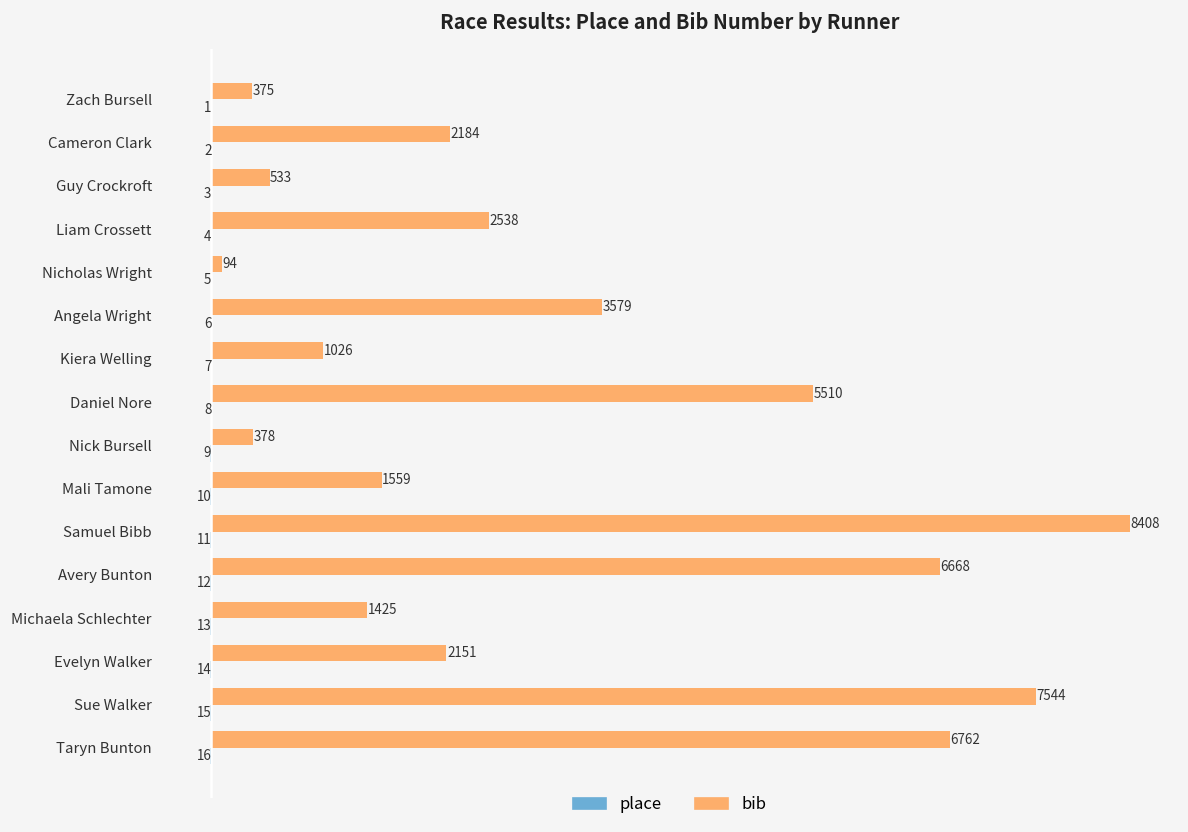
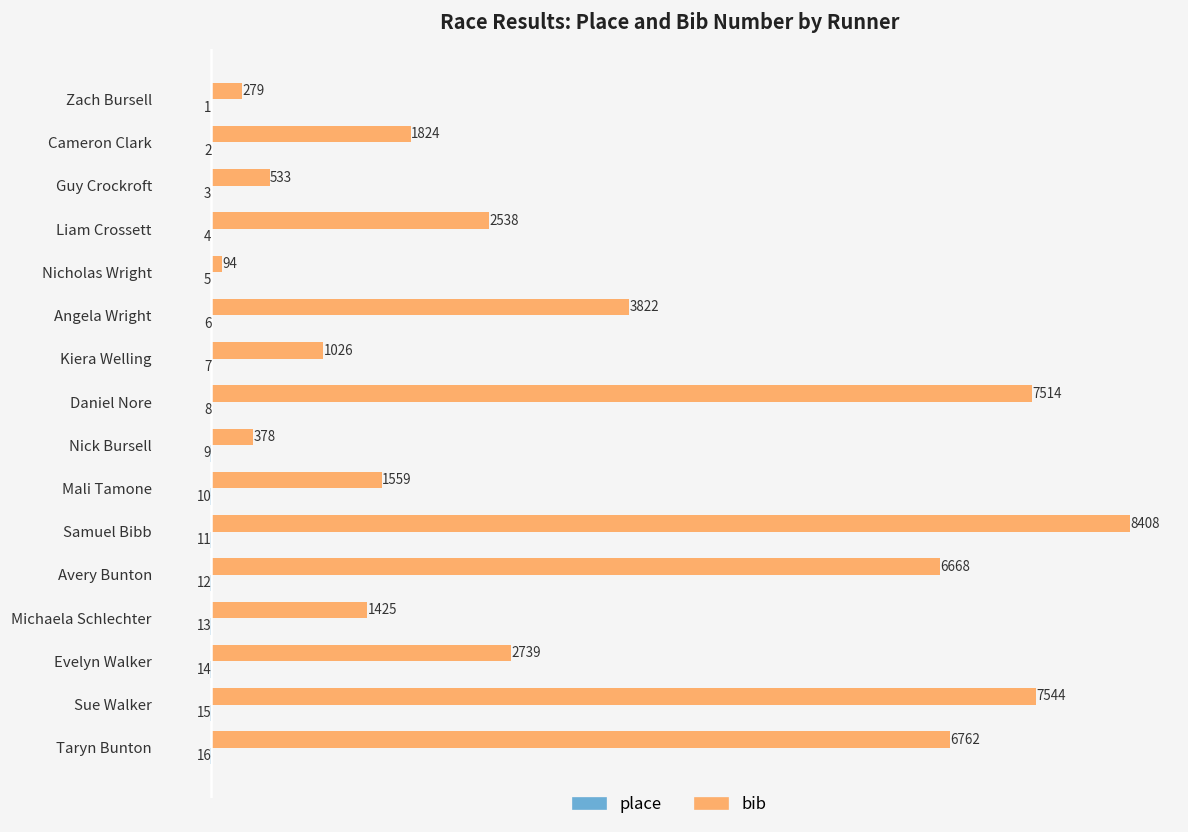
bib, Zach Bursell: 375 -> 279
bib, Cameron Clark: 2184 -> 1824
bib, Angela Wright: 3579 -> 3822
bib, Daniel Nore: 5510 -> 7514
bib, Evelyn Walker: 2151 -> 2739
